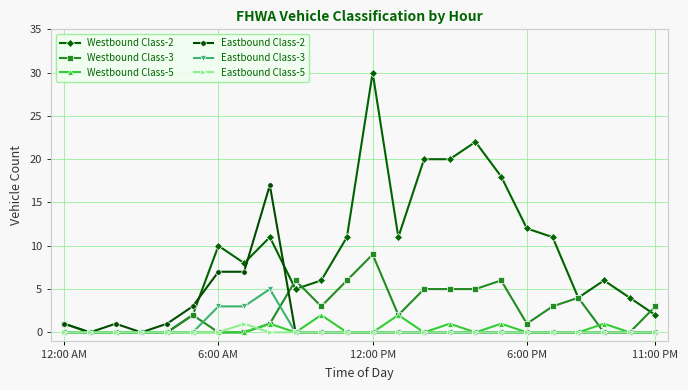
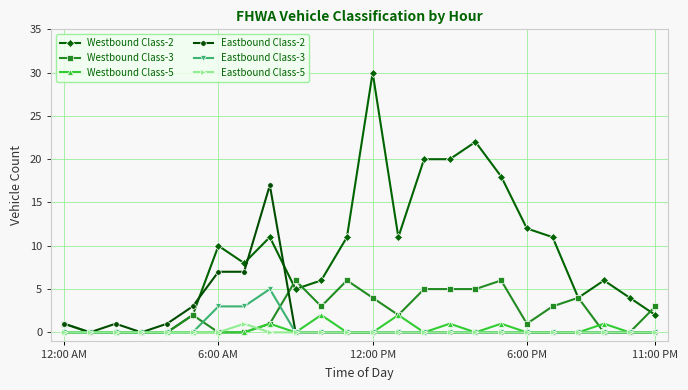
Westbound Class-3, 12:00 PM: 9 -> 4
